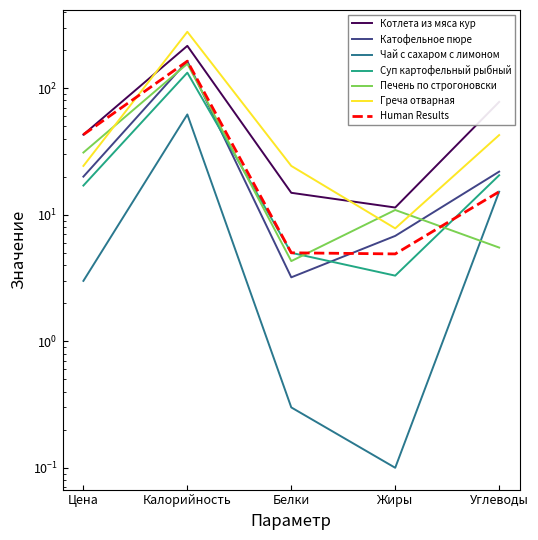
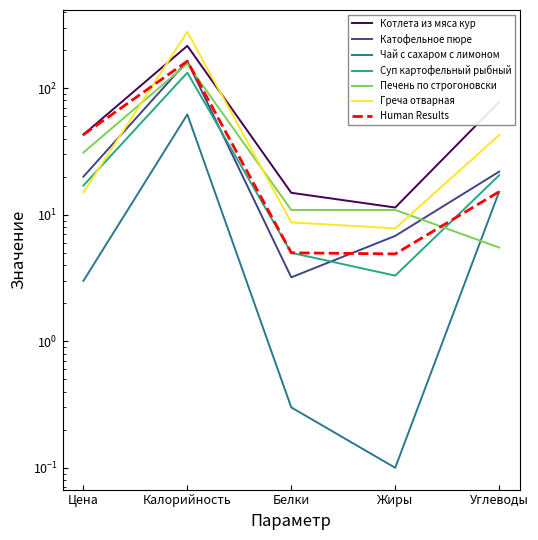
Греча отварная, Цена: 24 -> 15
Печень по строгоновски, Белки: 4.3 -> 11
Греча отварная, Белки: 24 -> 9
